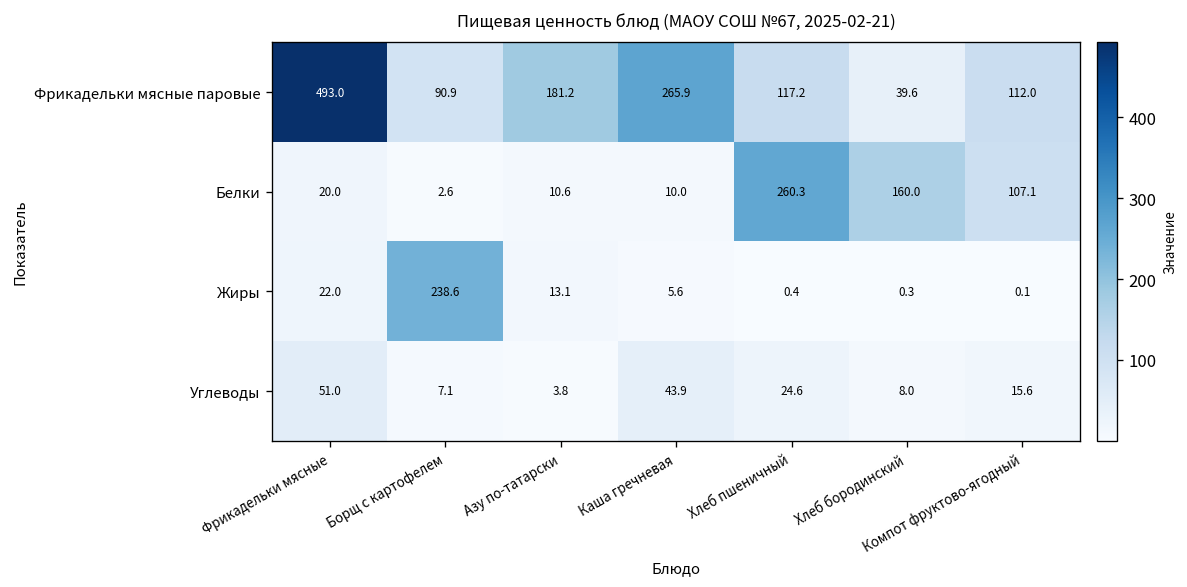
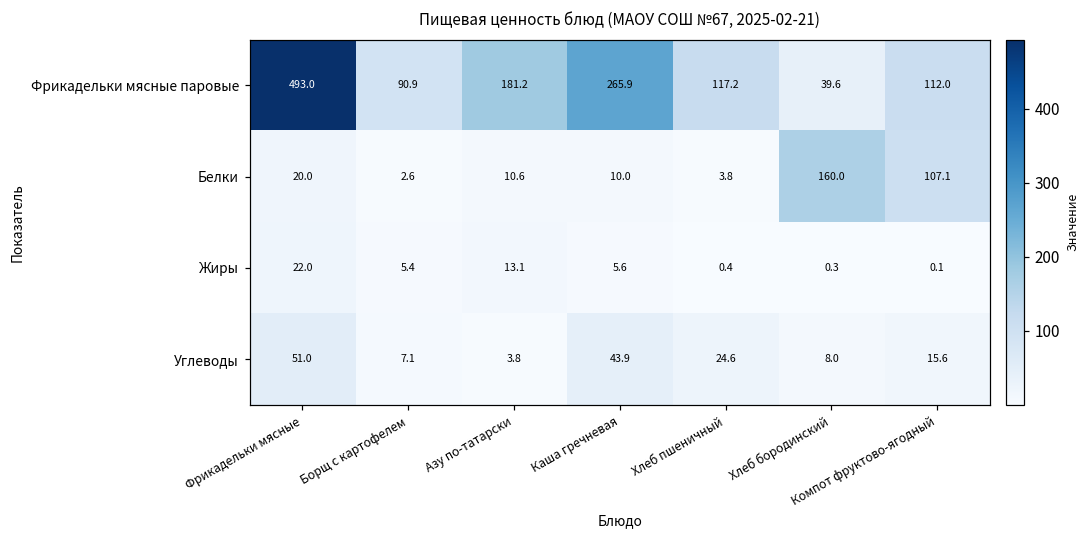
Белки, Хлеб пшеничный: 260.3 -> 3.8
Жиры, Борщ с картофелем: 238.6 -> 5.4
